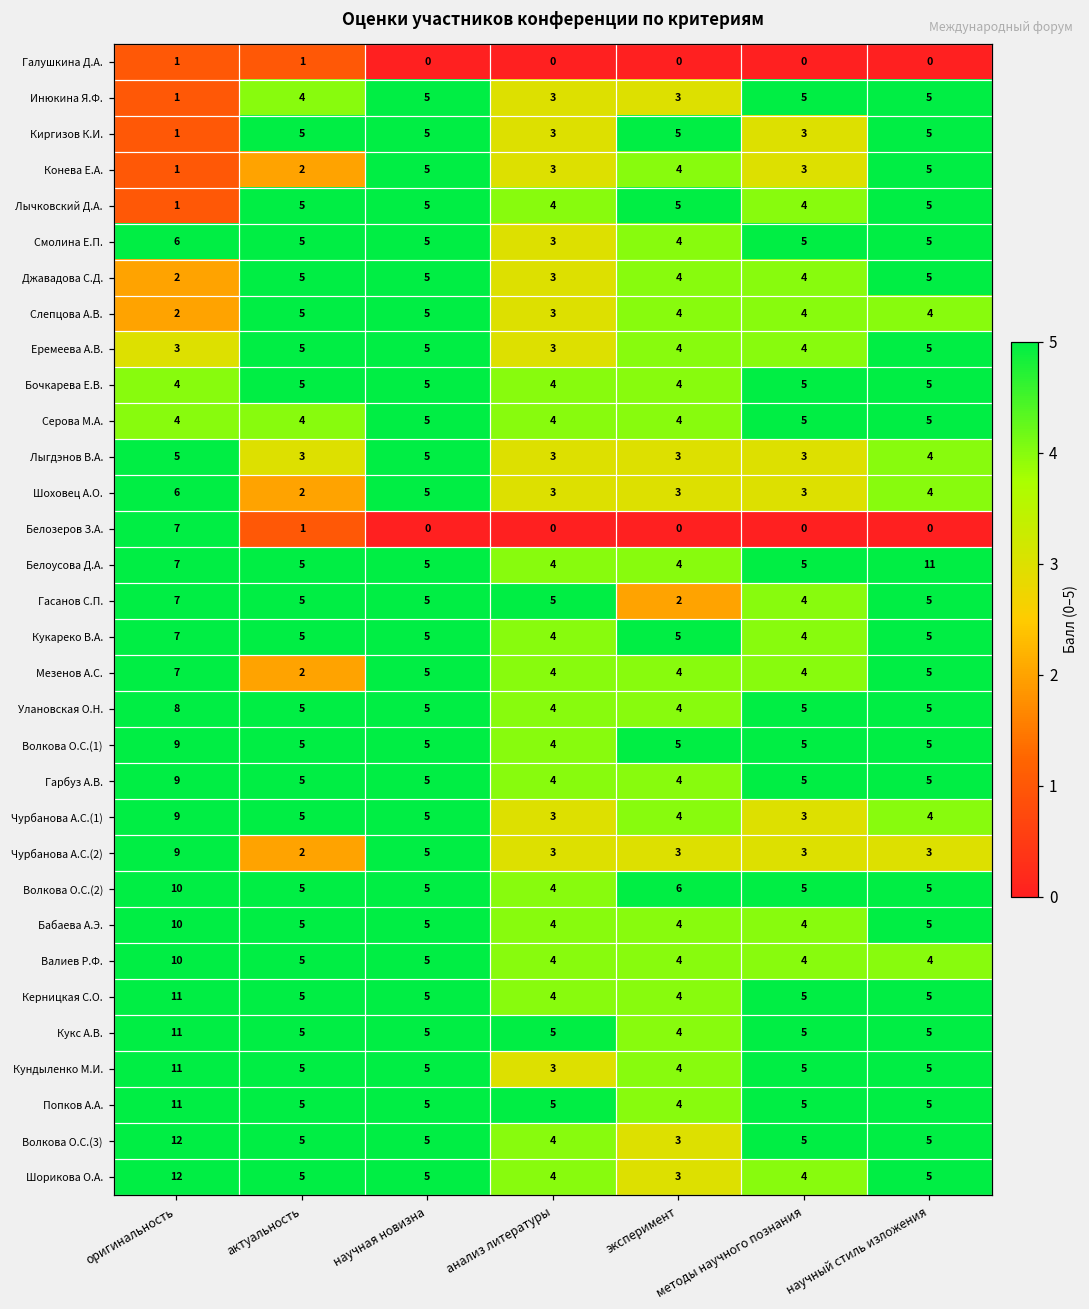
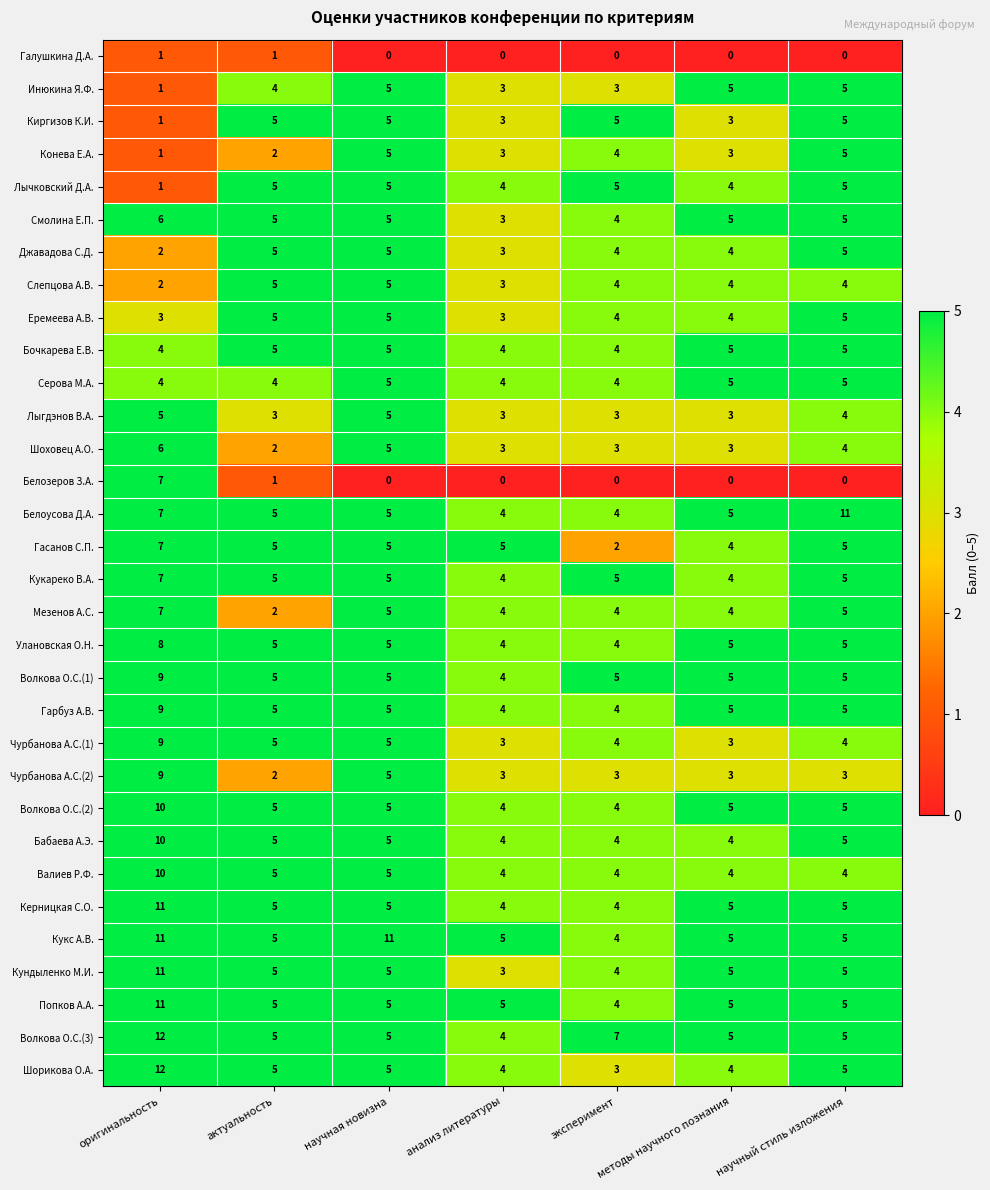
Волкова О.С.(2), эксперимент: 6 -> 4
Кукс А.В., научная новизна: 5 -> 11
Волкова О.С.(3), эксперимент: 3 -> 7
